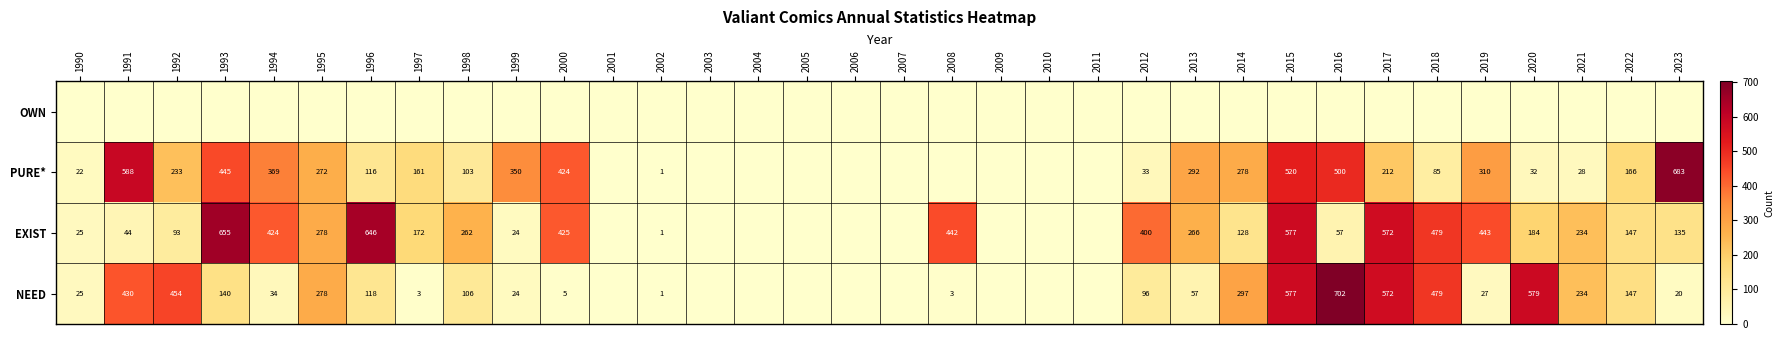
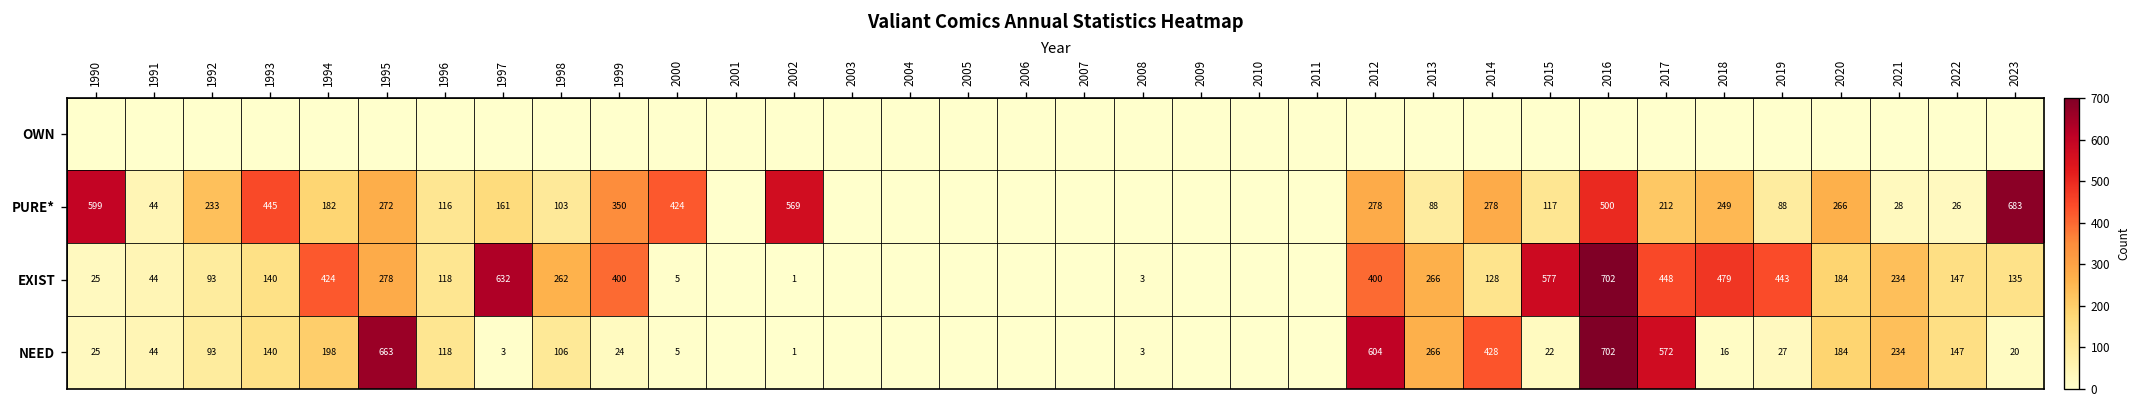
PURE*, 1990: 22 -> 599
PURE*, 1991: 588 -> 44
PURE*, 1994: 369 -> 182
PURE*, 2002: 1 -> 569
PURE*, 2012: 33 -> 278
PURE*, 2013: 292 -> 88
PURE*, 2015: 520 -> 117
PURE*, 2018: 85 -> 249
PURE*, 2019: 310 -> 88
PURE*, 2020: 32 -> 266
PURE*, 2022: 166 -> 26
EXIST, 1993: 655 -> 140
EXIST, 1996: 646 -> 118
EXIST, 1997: 172 -> 632
EXIST, 1999: 24 -> 400
EXIST, 2000: 425 -> 5
EXIST, 2008: 442 -> 3
EXIST, 2016: 57 -> 702
EXIST, 2017: 572 -> 448
NEED, 1991: 430 -> 44
NEED, 1992: 454 -> 93
NEED, 1994: 34 -> 198
NEED, 1995: 278 -> 663
NEED, 2012: 96 -> 604
NEED, 2013: 57 -> 266
NEED, 2014: 297 -> 428
NEED, 2015: 577 -> 22
NEED, 2018: 479 -> 16
NEED, 2020: 579 -> 184
